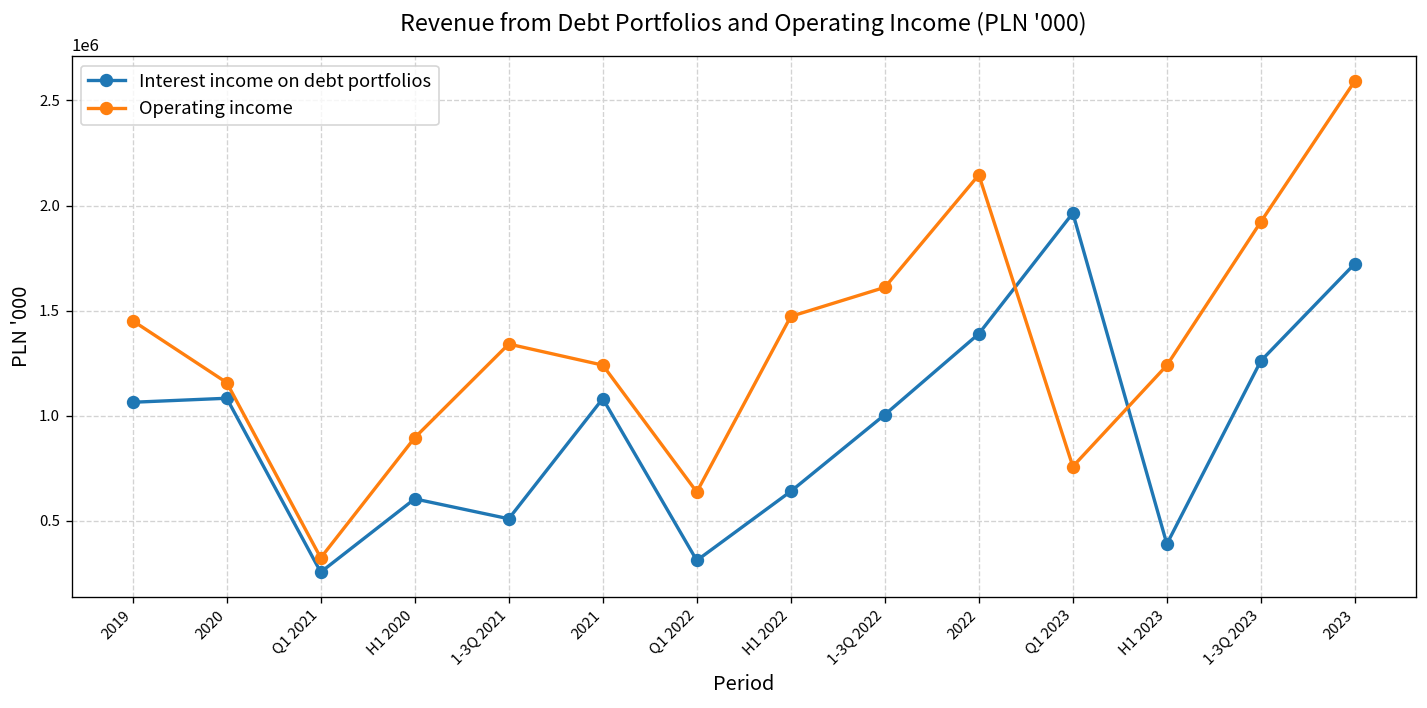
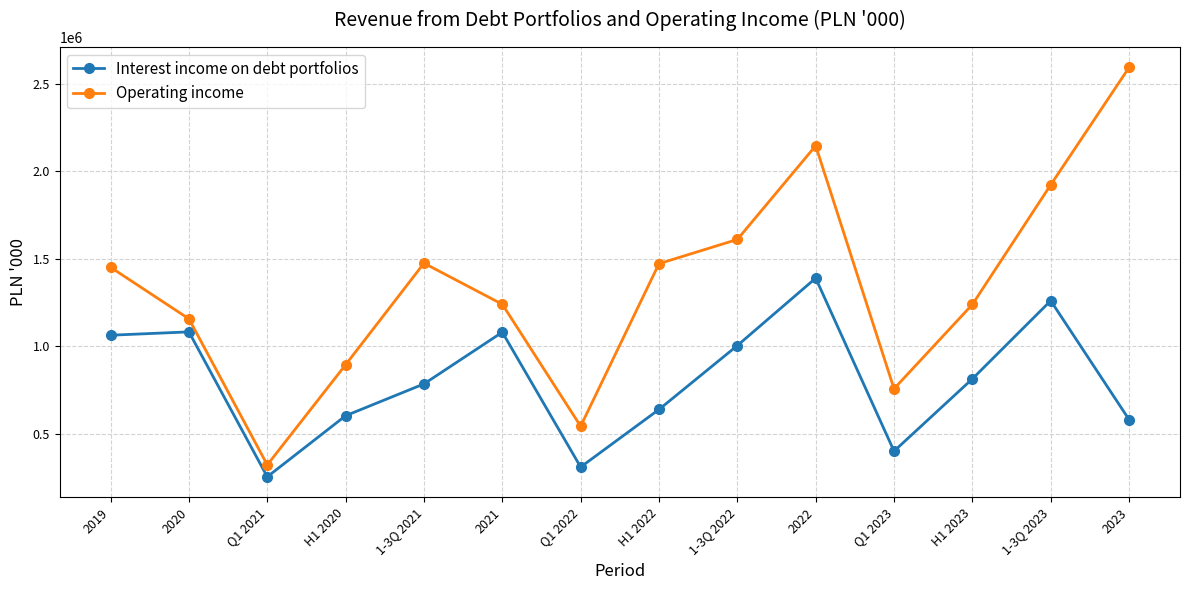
Interest income on debt portfolios, 1-3Q 2021: 510000 -> 790000
Operating income, 1-3Q 2021: 1340000 -> 1480000
Operating income, Q1 2022: 640000 -> 540000
Interest income on debt portfolios, Q1 2023: 1960000 -> 400000
Interest income on debt portfolios, H1 2023: 390000 -> 820000
Interest income on debt portfolios, 2023: 1720000 -> 580000
